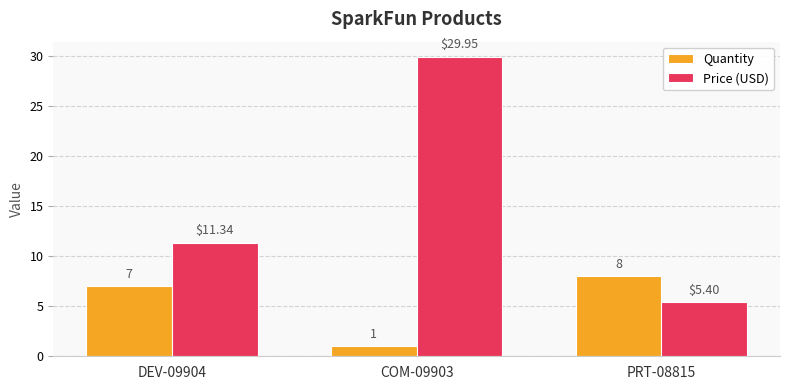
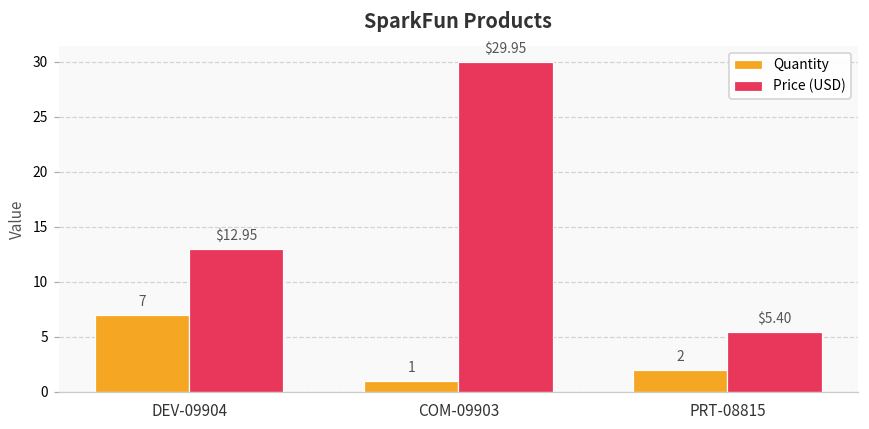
Price (USD), DEV-09904: $11.34 -> $12.95
Quantity, PRT-08815: 8 -> 2
